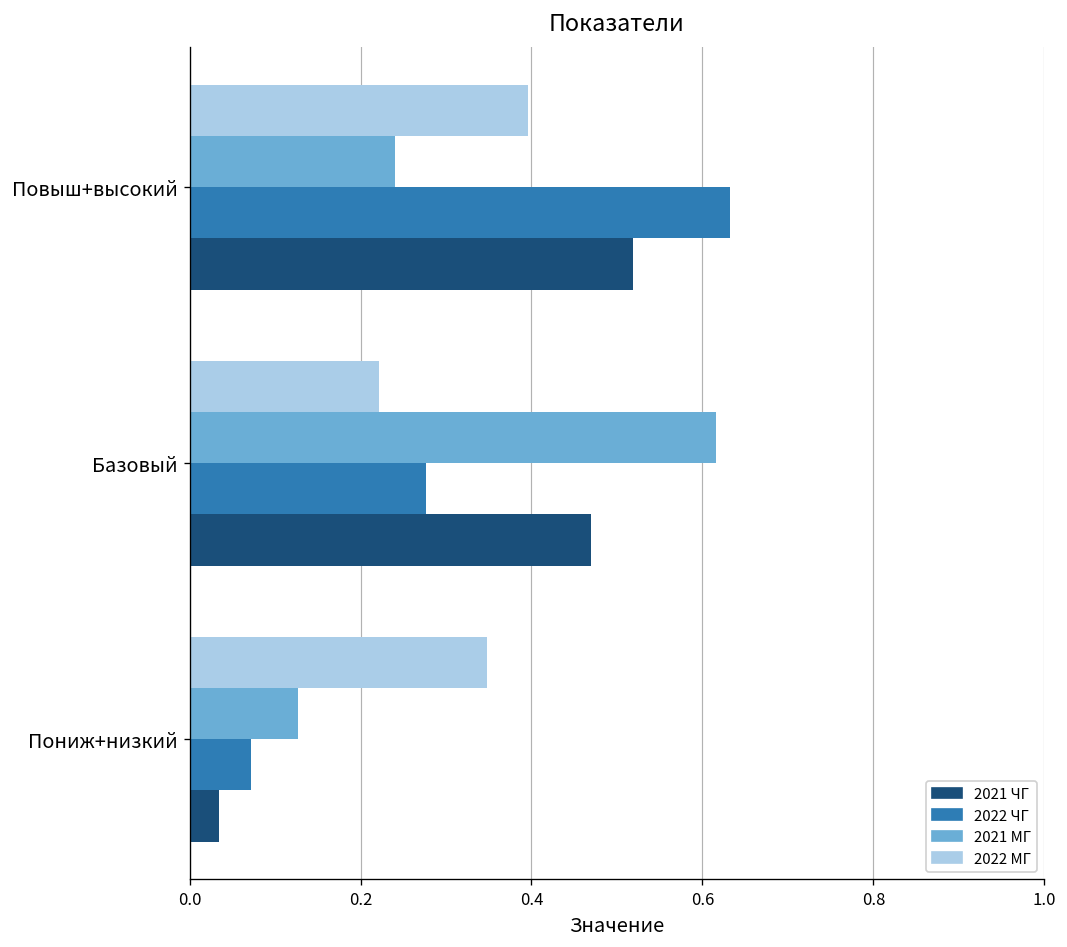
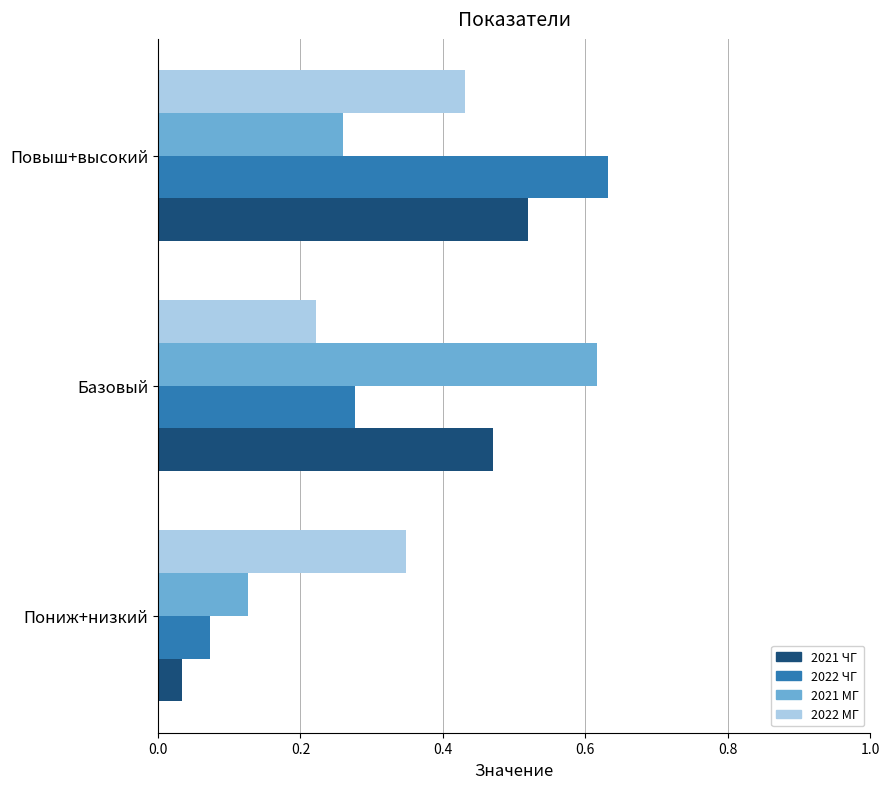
2022 МГ, Повыш+высокий: 0.40 -> 0.43
2021 МГ, Повыш+высокий: 0.24 -> 0.26
